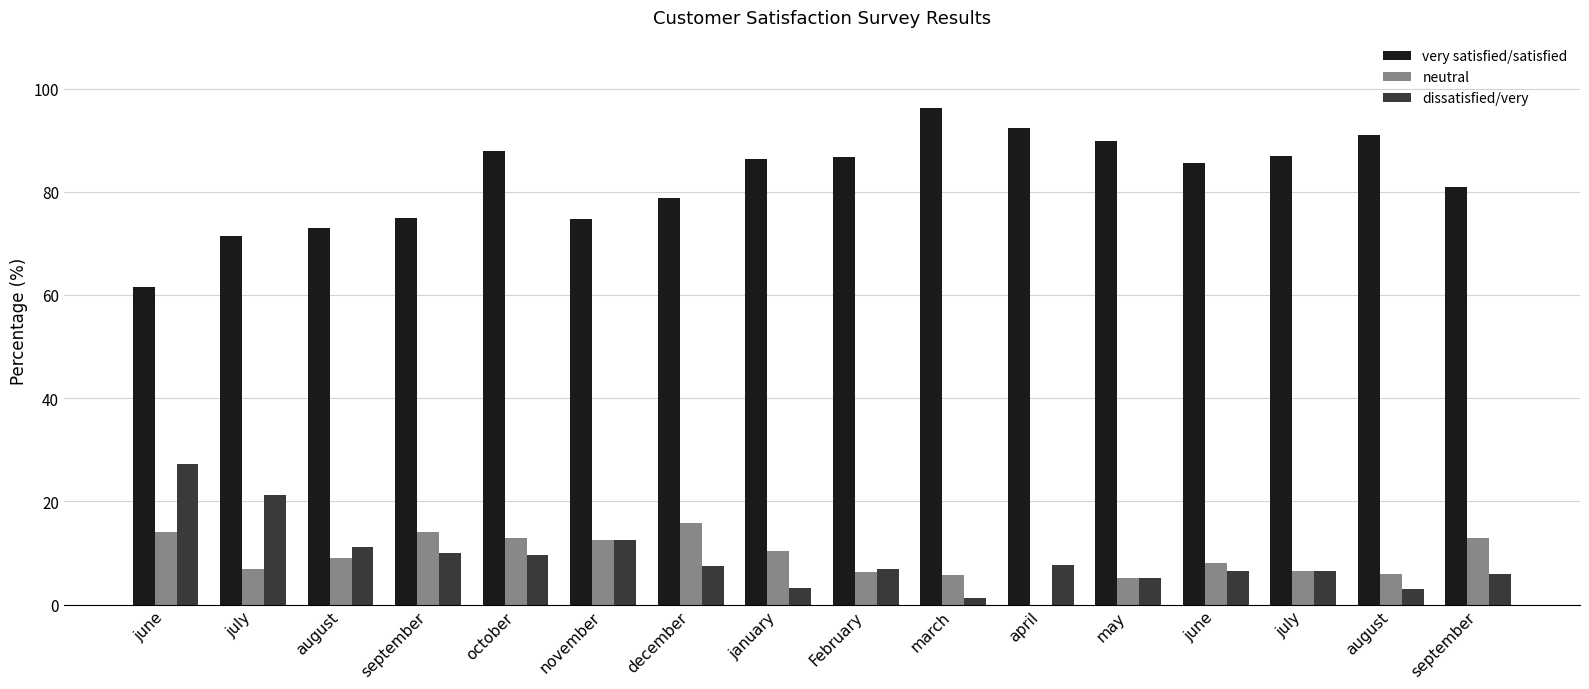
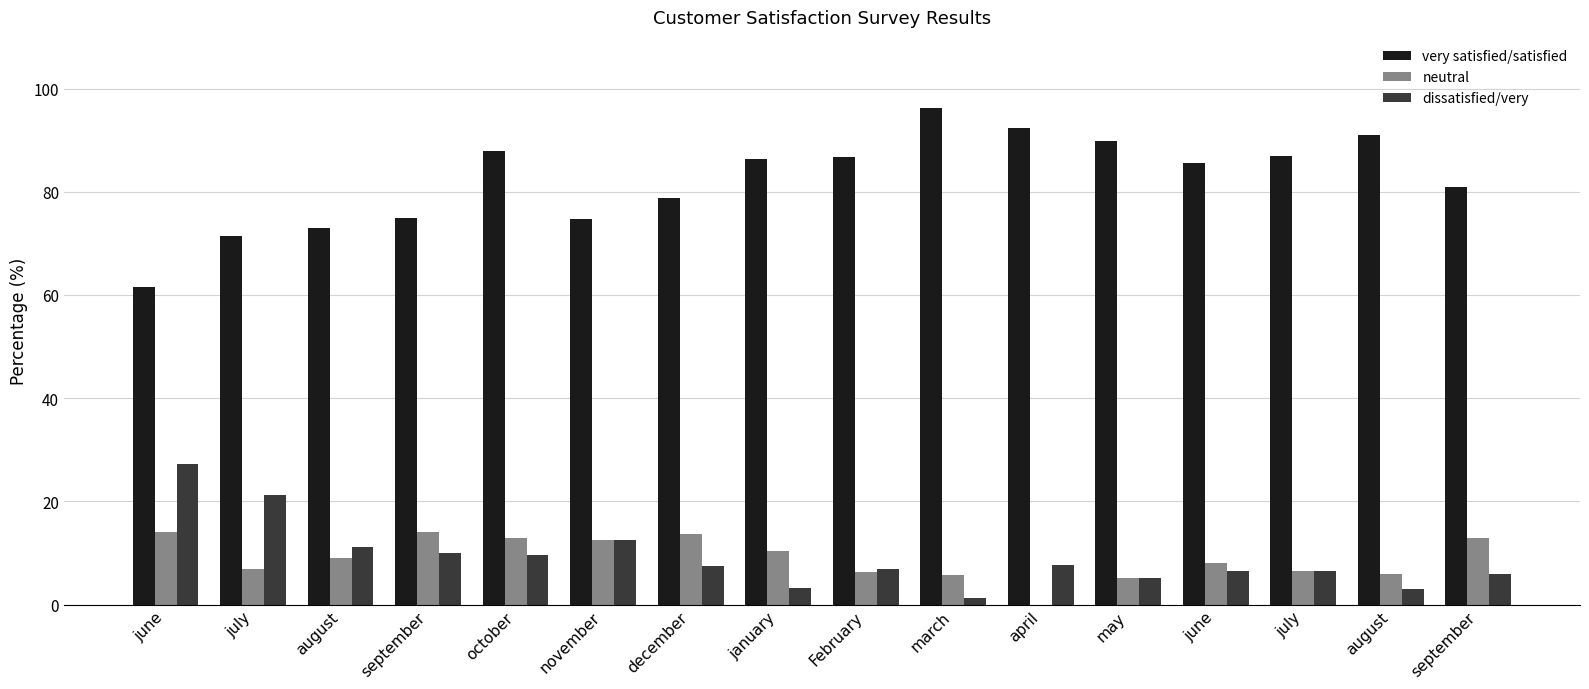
neutral, december: 16 -> 14
